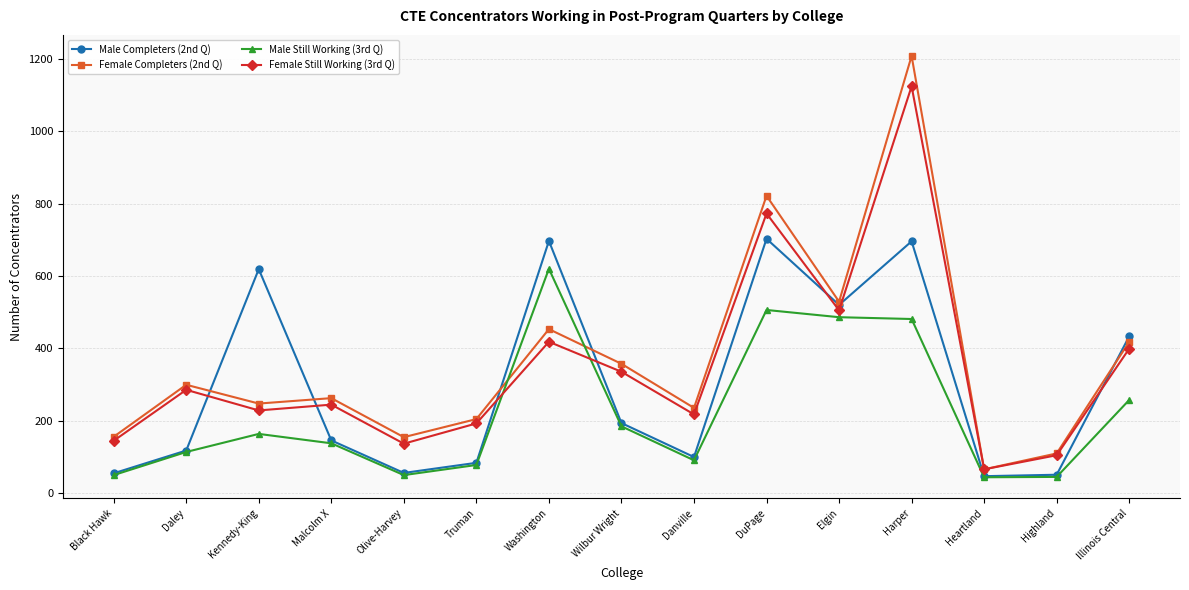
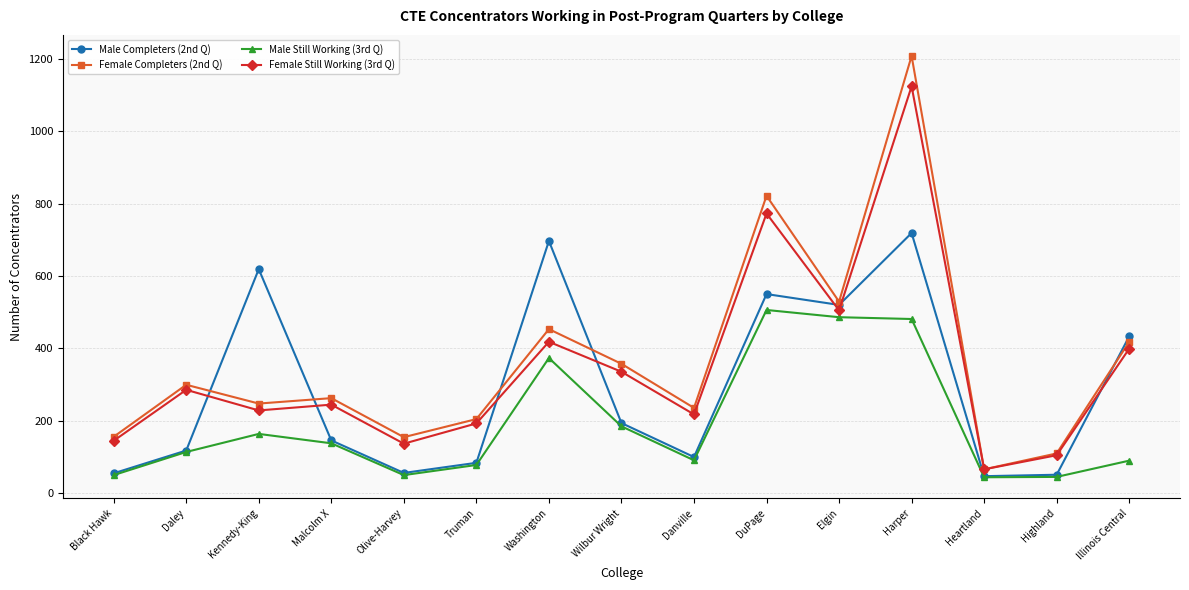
Male Still Working (3rd Q), Washington: 620 -> 370
Male Completers (2nd Q), DuPage: 700 -> 550
Male Completers (2nd Q), Harper: 700 -> 720
Male Still Working (3rd Q), Illinois Central: 260 -> 90
